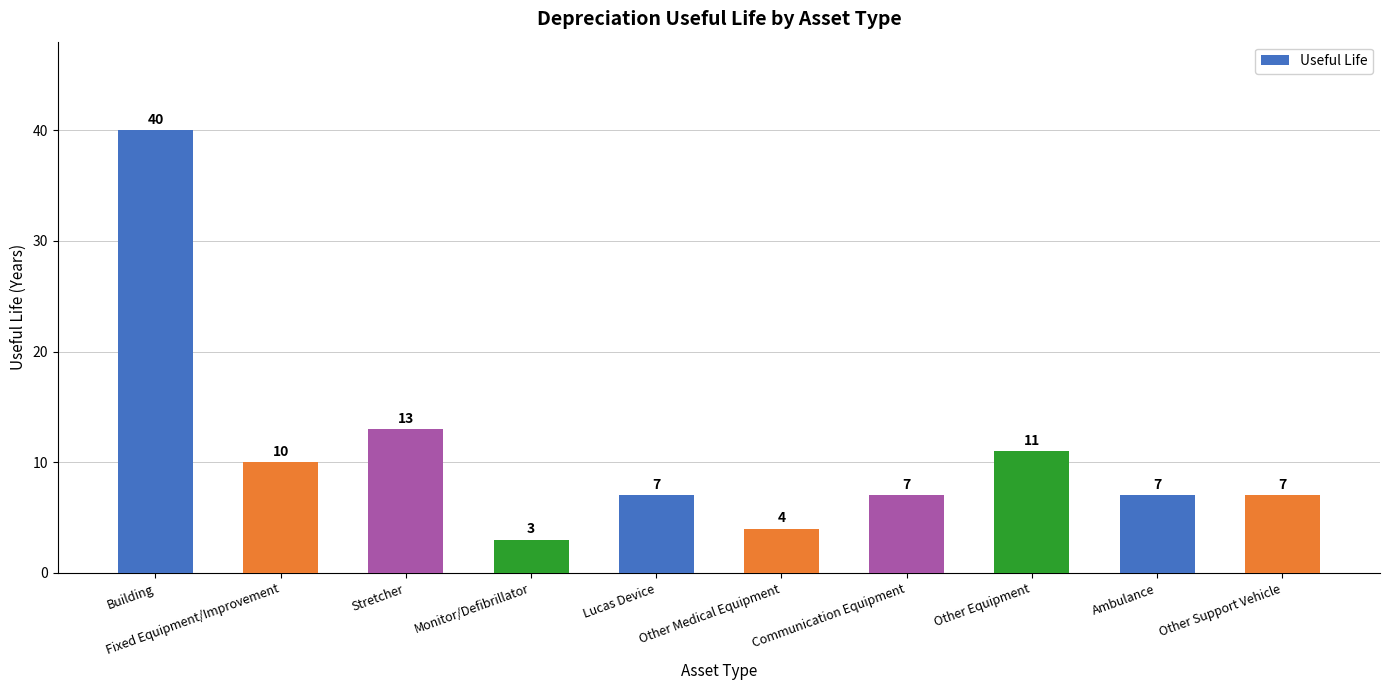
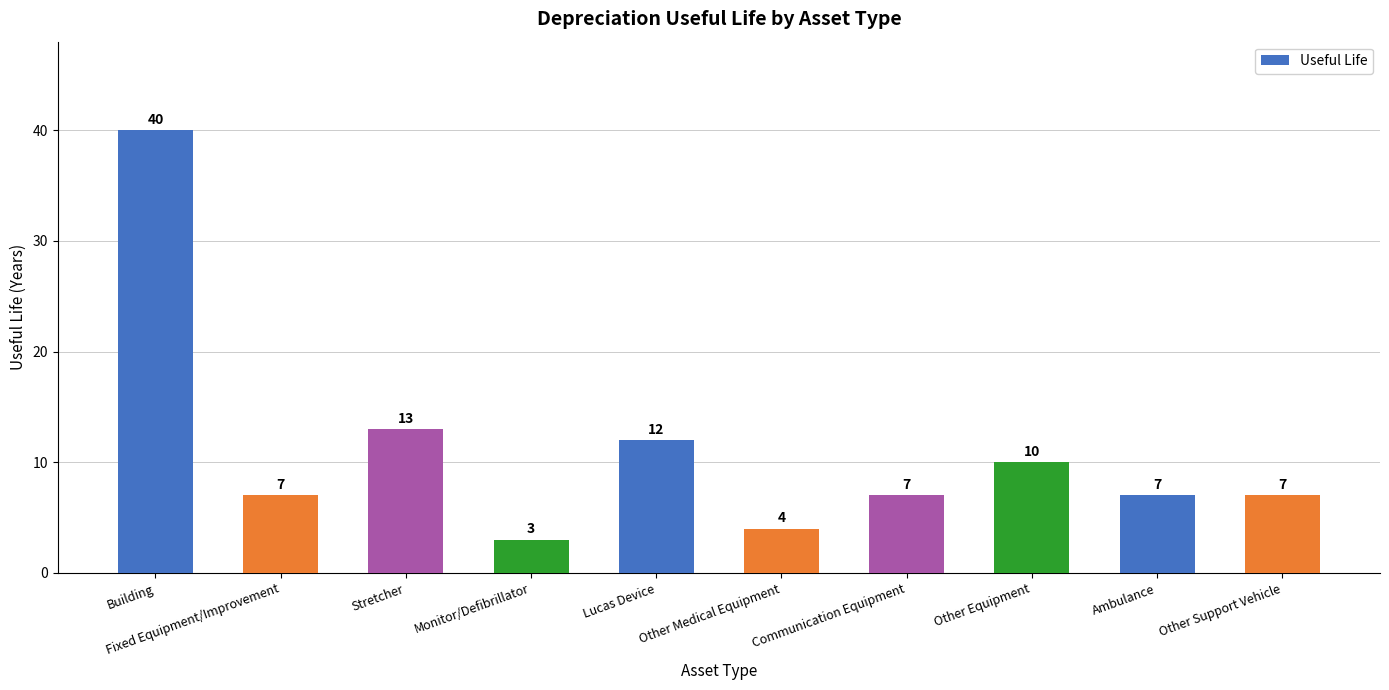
Fixed Equipment/Improvement: 10 -> 7
Lucas Device: 7 -> 12
Other Equipment: 11 -> 10
